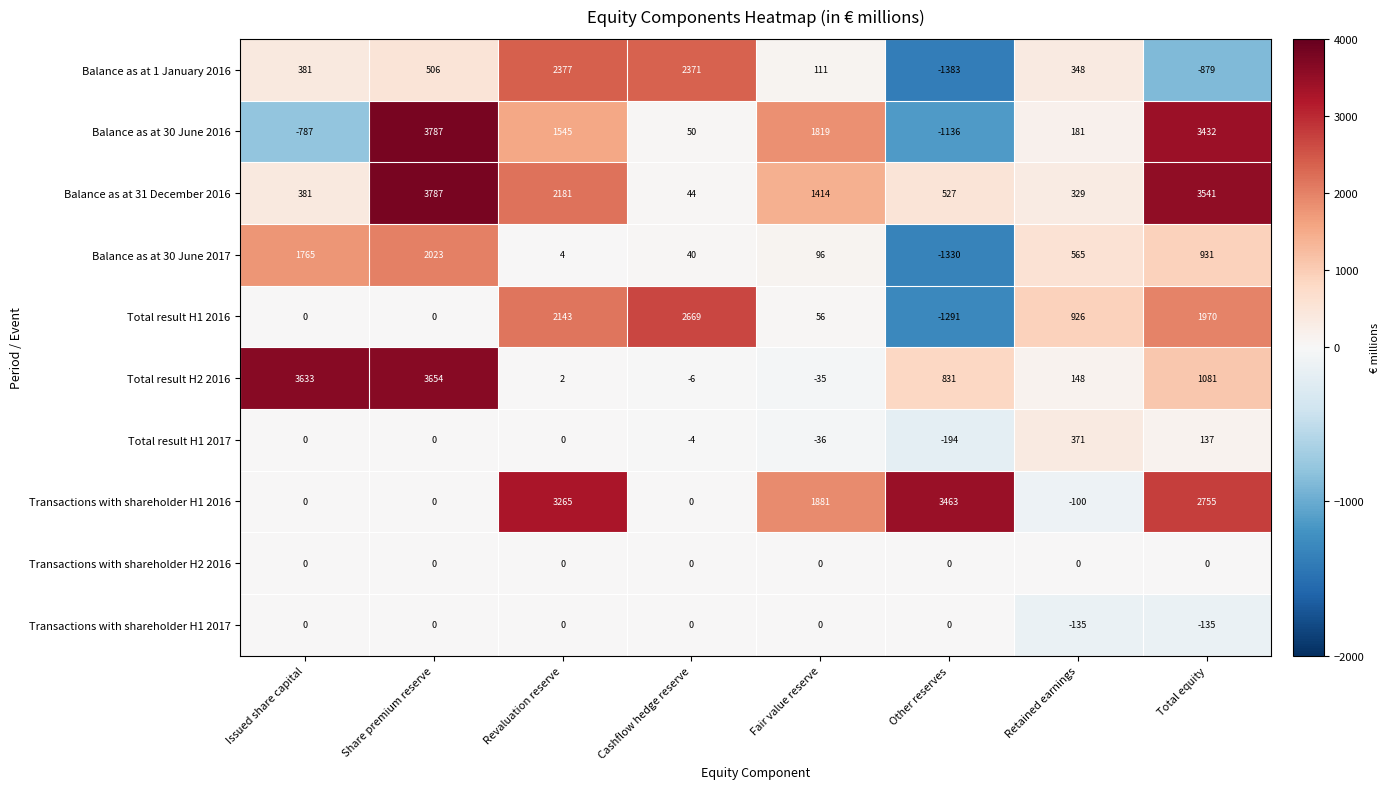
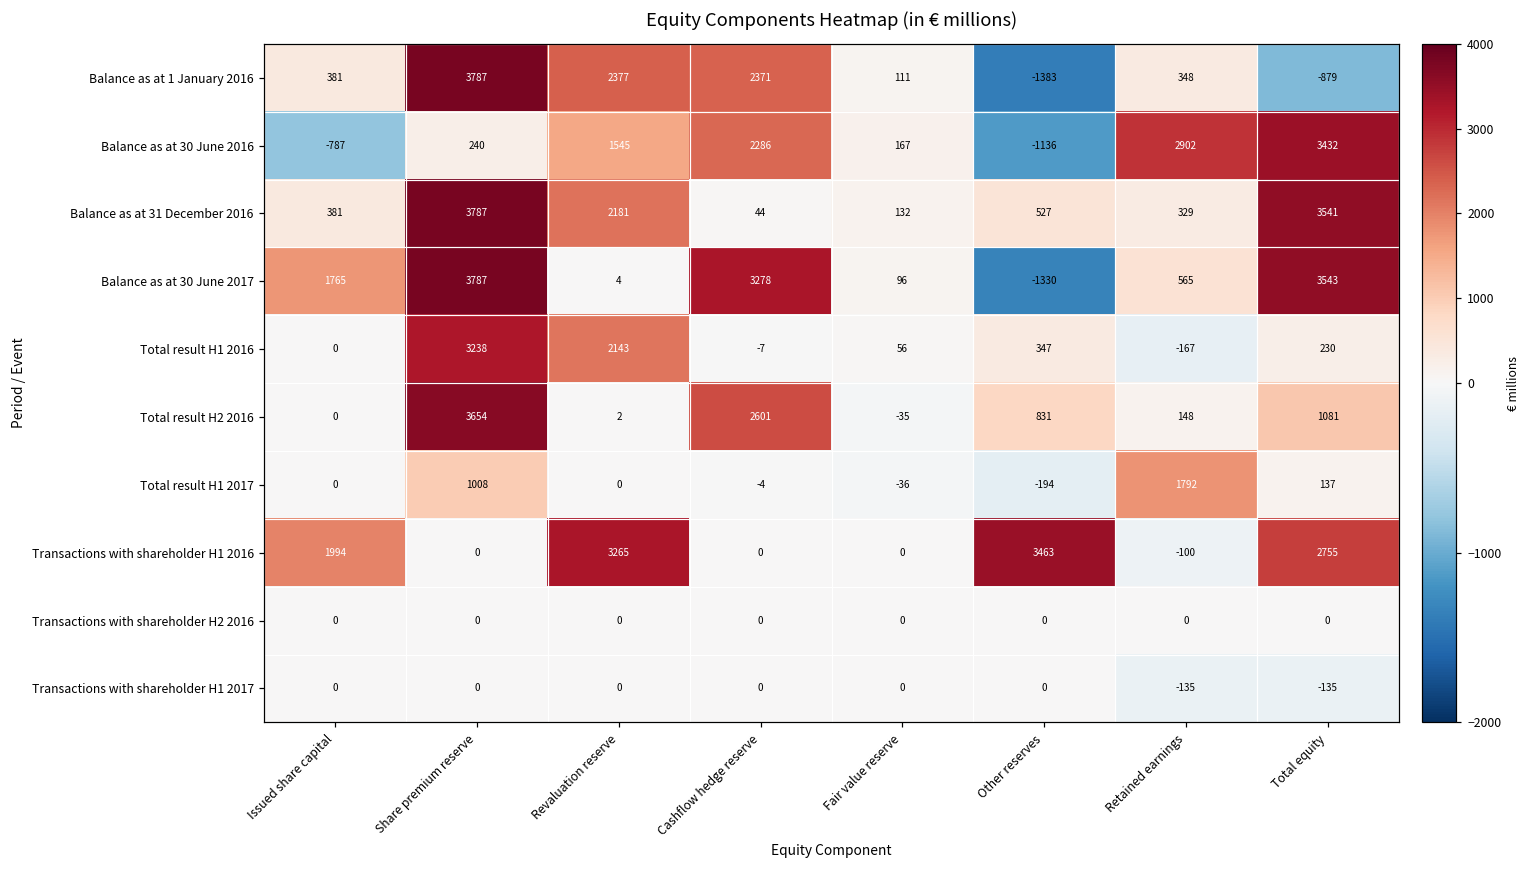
Balance as at 1 January 2016, Share premium reserve: 506 -> 3787
Balance as at 30 June 2016, Share premium reserve: 3787 -> 240
Balance as at 30 June 2016, Cashflow hedge reserve: 50 -> 2286
Balance as at 30 June 2016, Fair value reserve: 1819 -> 167
Balance as at 30 June 2016, Retained earnings: 181 -> 2902
Balance as at 31 December 2016, Fair value reserve: 1414 -> 132
Balance as at 30 June 2017, Share premium reserve: 2023 -> 3787
Balance as at 30 June 2017, Cashflow hedge reserve: 40 -> 3278
Balance as at 30 June 2017, Total equity: 931 -> 3543
Total result H1 2016, Share premium reserve: 0 -> 3238
Total result H1 2016, Cashflow hedge reserve: 2669 -> -7
Total result H1 2016, Other reserves: -1291 -> 347
Total result H1 2016, Retained earnings: 926 -> -167
Total result H1 2016, Total equity: 1970 -> 230
Total result H2 2016, Issued share capital: 3633 -> 0
Total result H2 2016, Cashflow hedge reserve: -6 -> 2601
Total result H1 2017, Share premium reserve: 0 -> 1008
Total result H1 2017, Retained earnings: 371 -> 1792
Transactions with shareholder H1 2016, Issued share capital: 0 -> 1994
Transactions with shareholder H1 2016, Fair value reserve: 1881 -> 0
